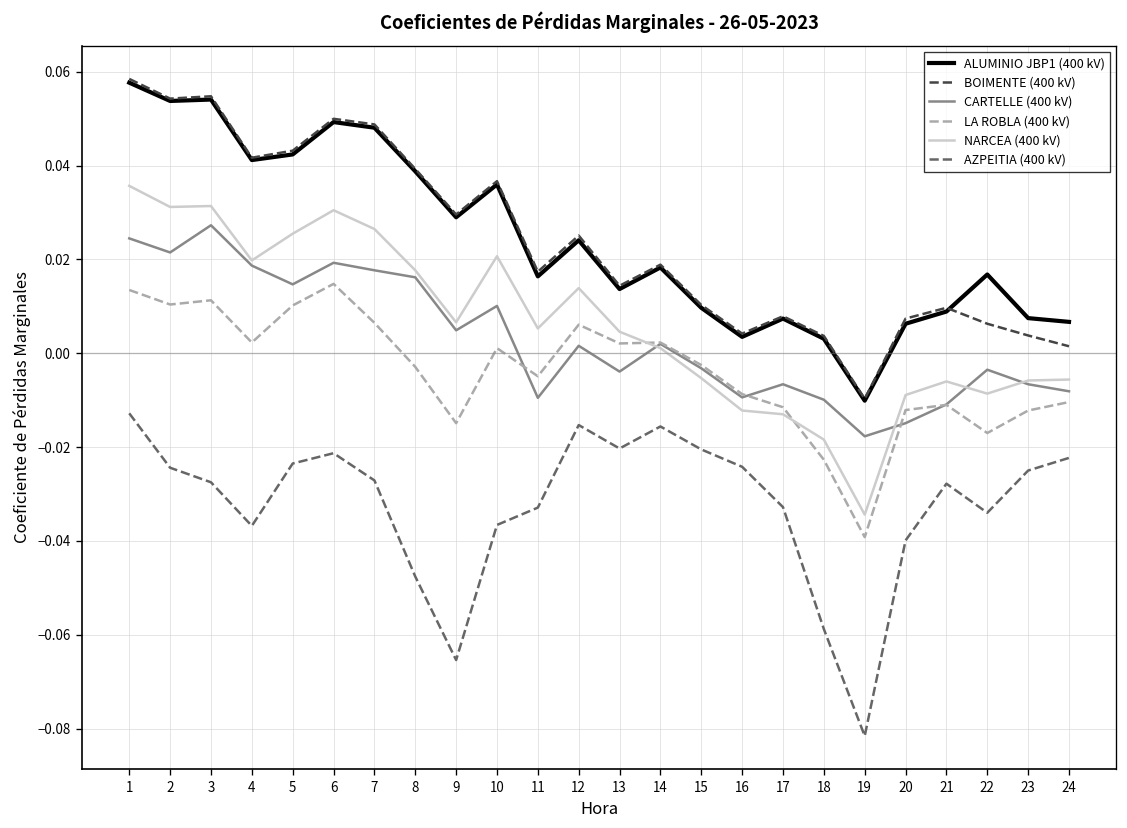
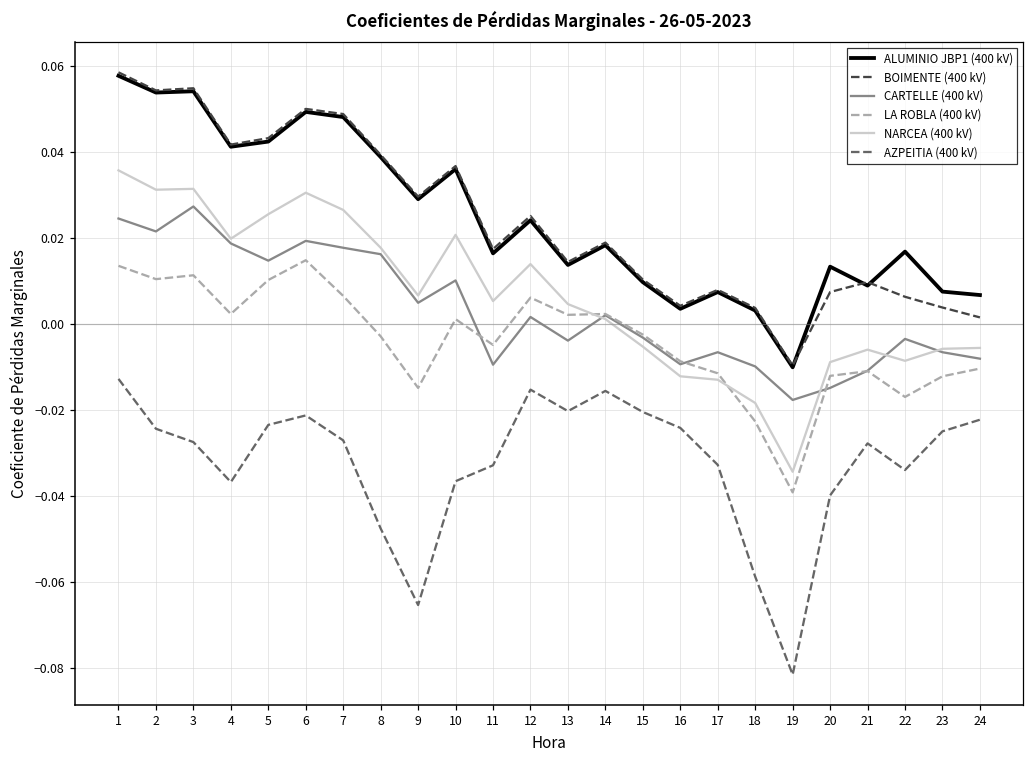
ALUMINIO JBP1 (400 kV), 20: 0.006 -> 0.013
